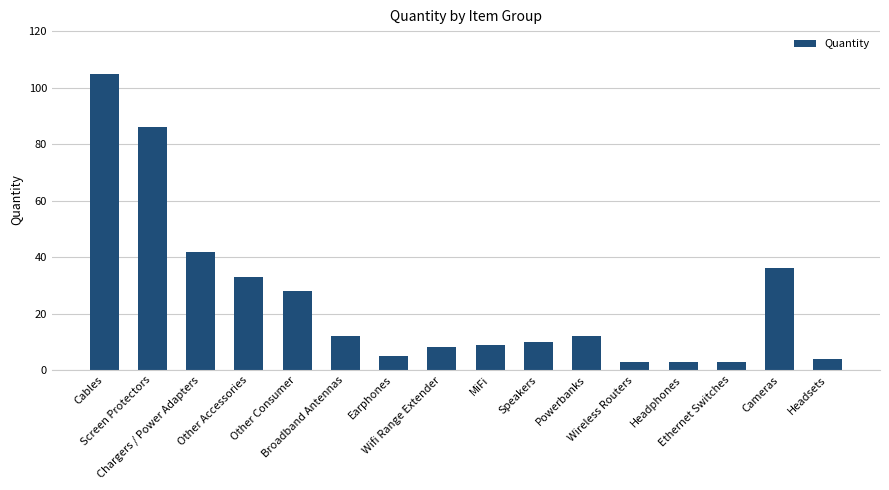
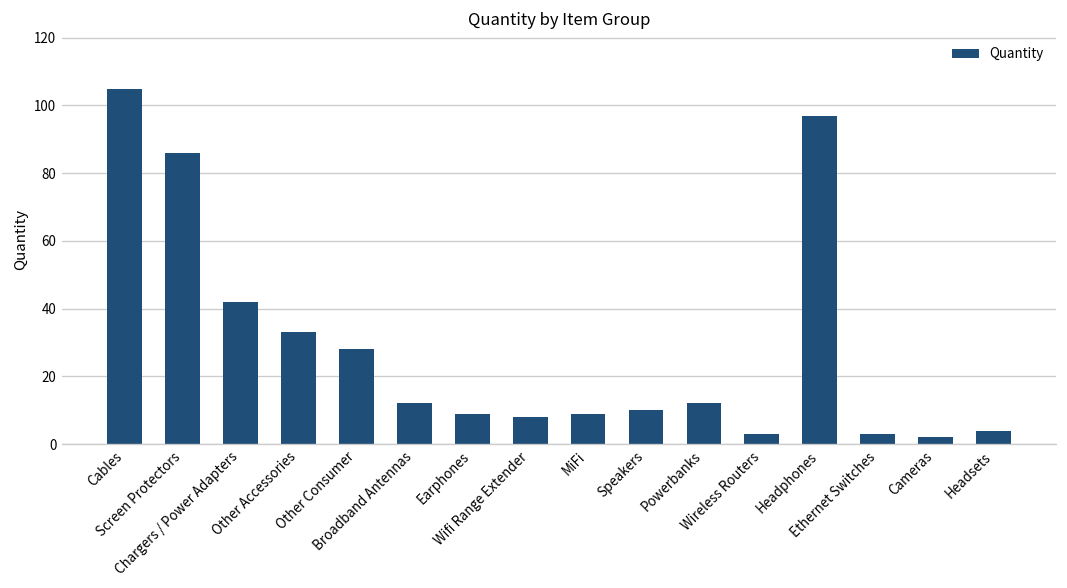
Earphones: 5 -> 9
Headphones: 3 -> 97
Cameras: 36 -> 2
